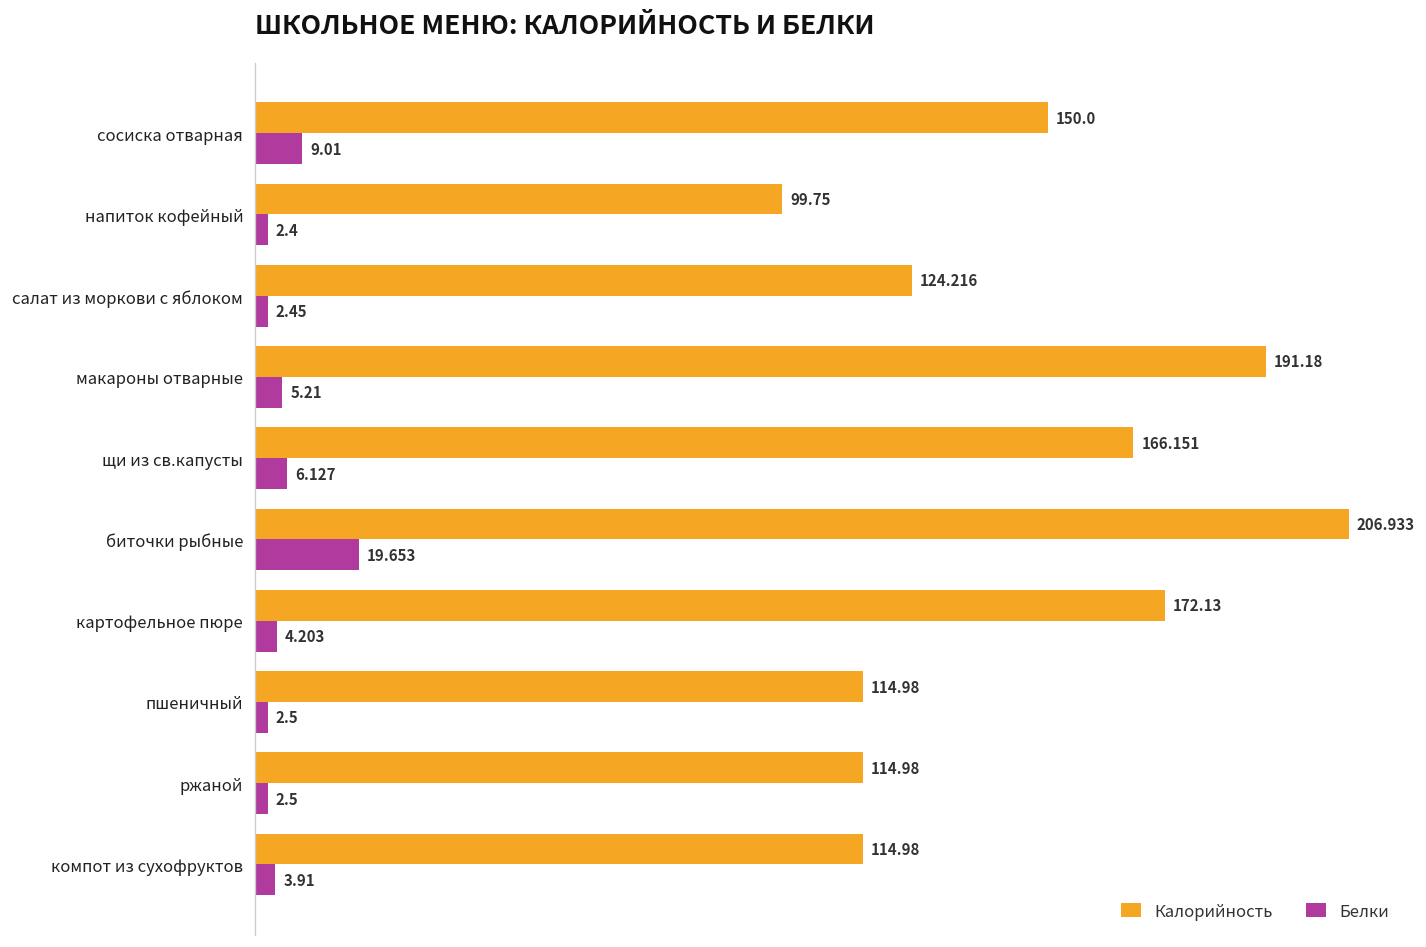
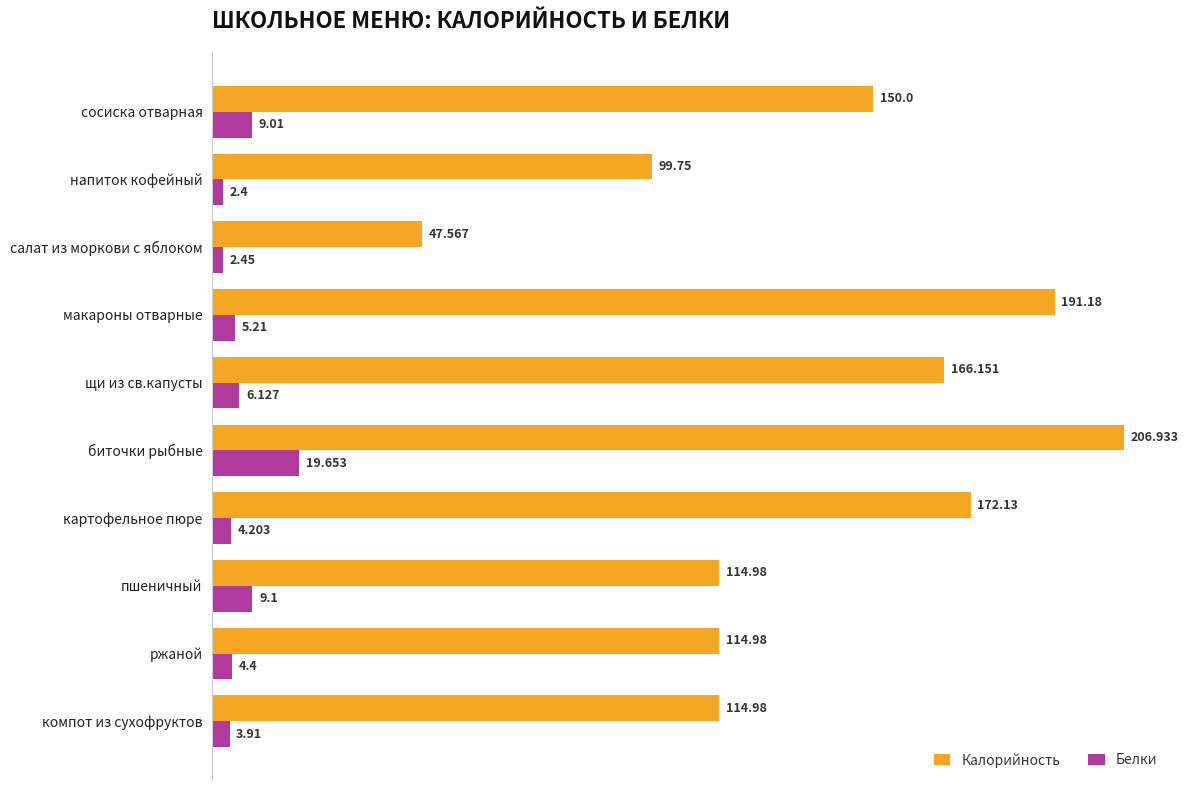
Калорийность, салат из моркови с яблоком: 124.216 -> 47.567
Белки, пшеничный: 2.5 -> 9.1
Белки, ржаной: 2.5 -> 4.4
